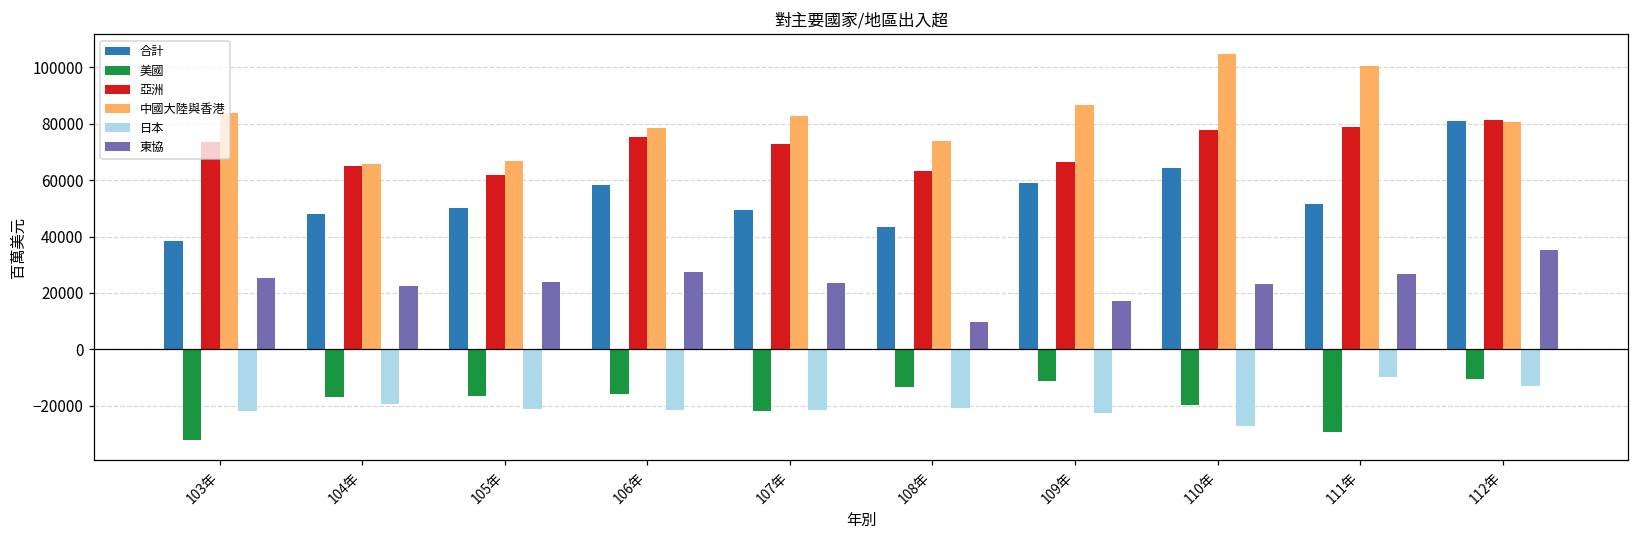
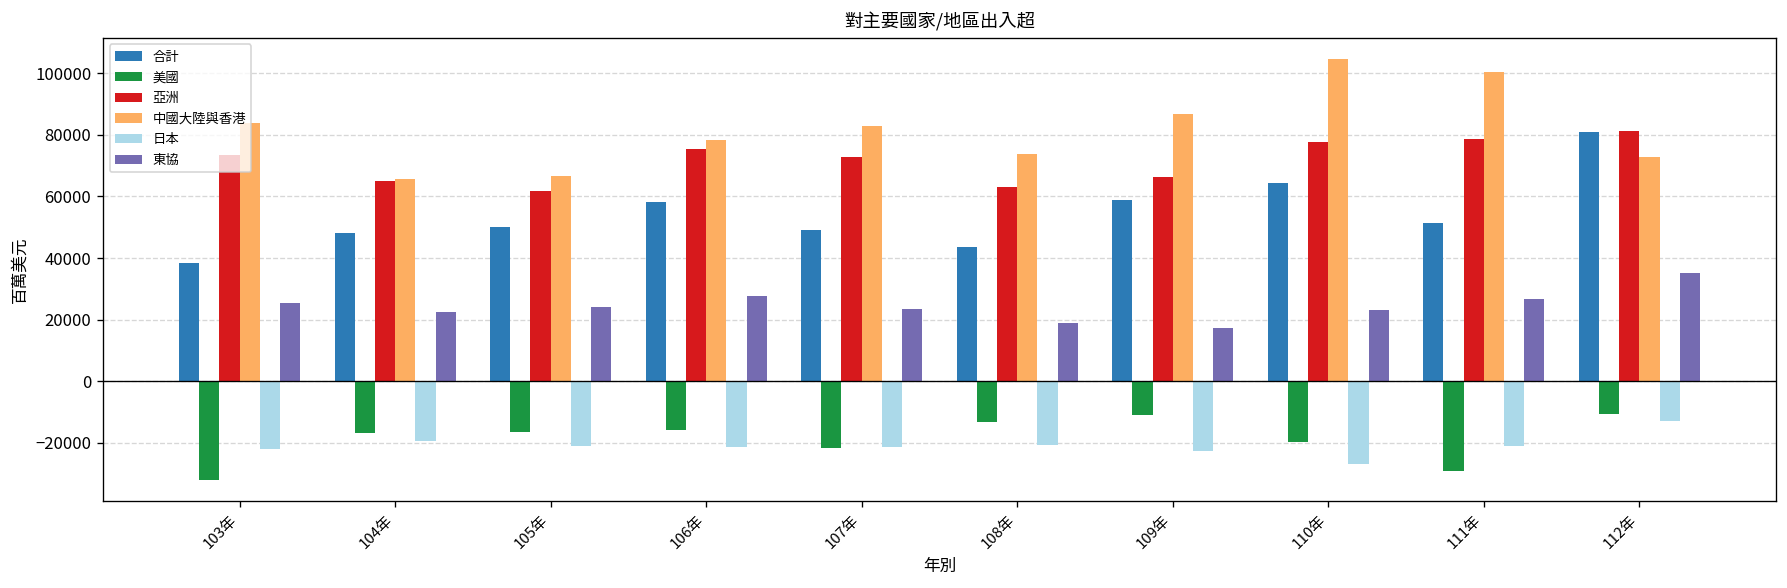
東協, 108年: 10000 -> 19000
日本, 111年: -10000 -> -21000
中國大陸與香港, 112年: 81000 -> 73000
